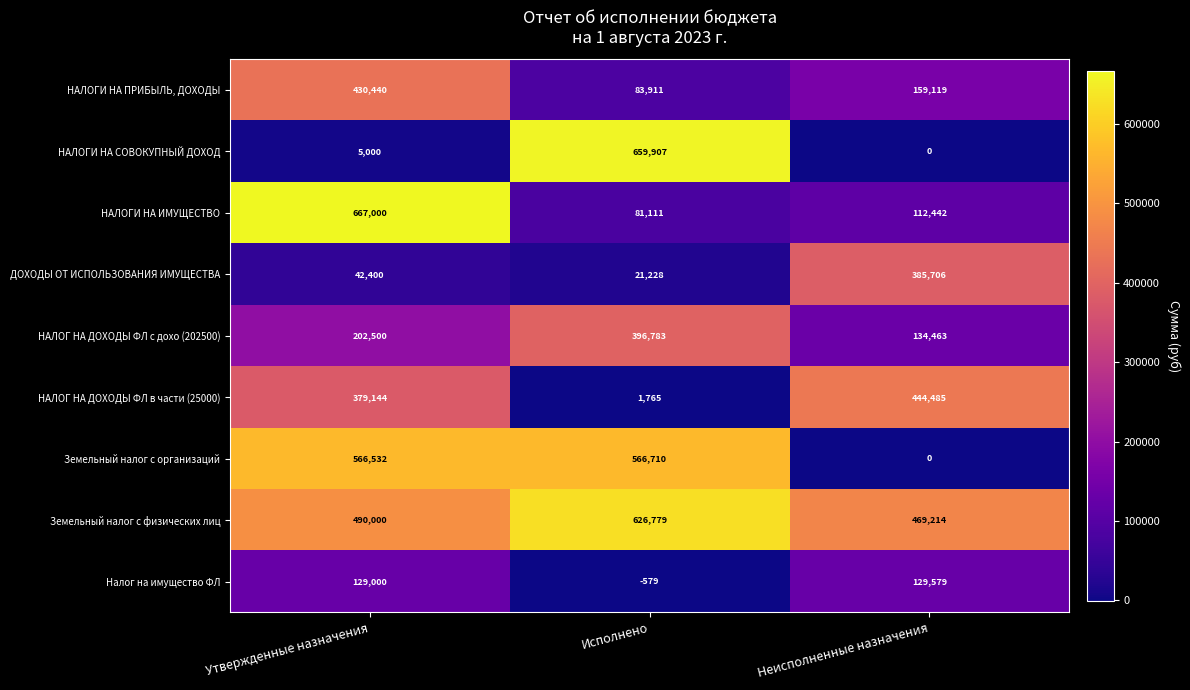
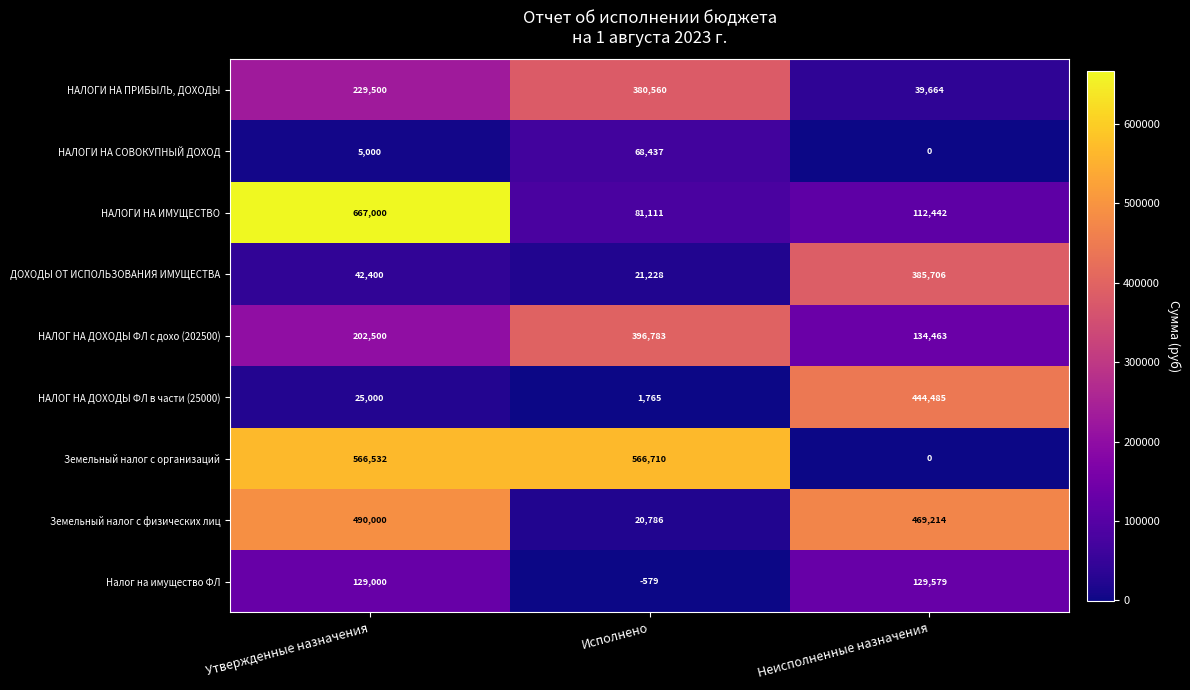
НАЛОГИ НА ПРИБЫЛЬ, ДОХОДЫ, Утвержденные назначения: 430,440 -> 229,500
НАЛОГИ НА ПРИБЫЛЬ, ДОХОДЫ, Исполнено: 83,911 -> 380,560
НАЛОГИ НА ПРИБЫЛЬ, ДОХОДЫ, Неисполненные назначения: 159,119 -> 39,664
НАЛОГИ НА СОВОКУПНЫЙ ДОХОД, Исполнено: 659,907 -> 68,437
НАЛОГ НА ДОХОДЫ ФЛ в части (25000), Утвержденные назначения: 379,144 -> 25,000
Земельный налог с физических лиц, Исполнено: 626,779 -> 20,786
